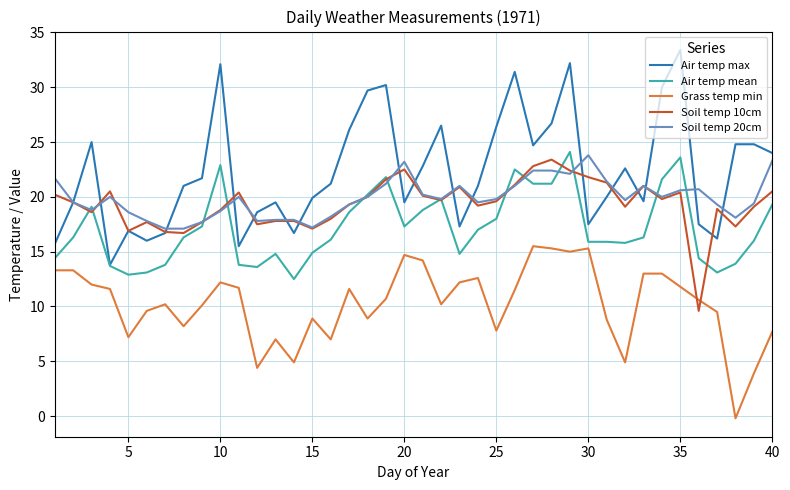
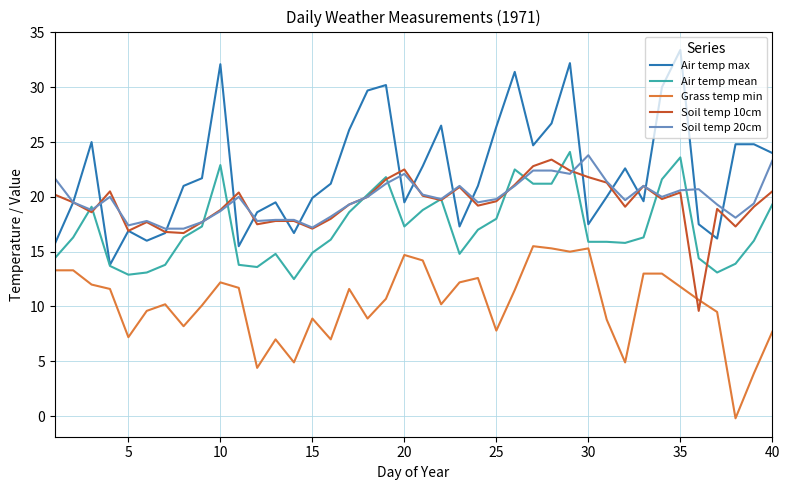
Soil temp 20cm, 5: 18.6 -> 17.4
Soil temp 20cm, 20: 23.2 -> 22.1
